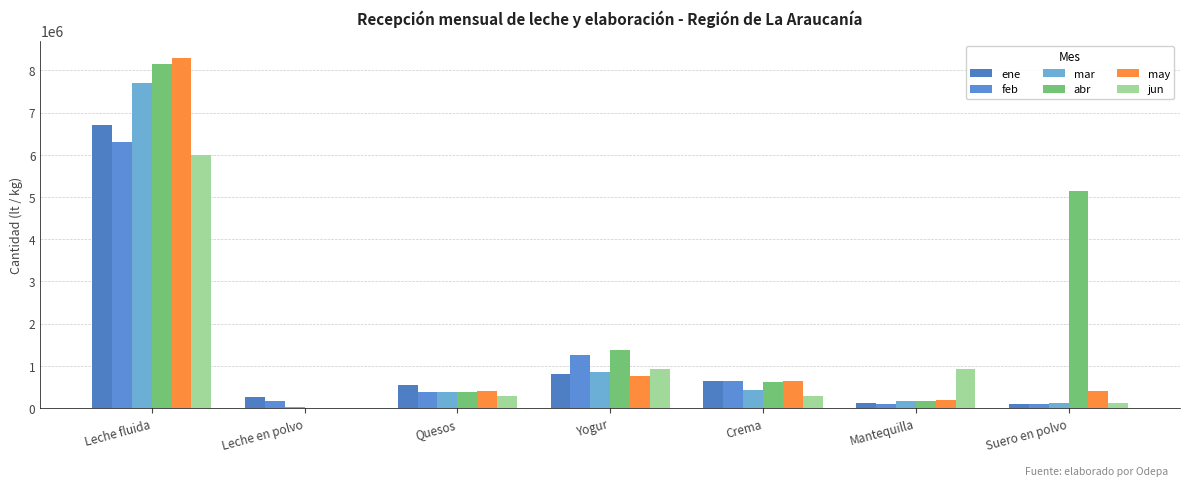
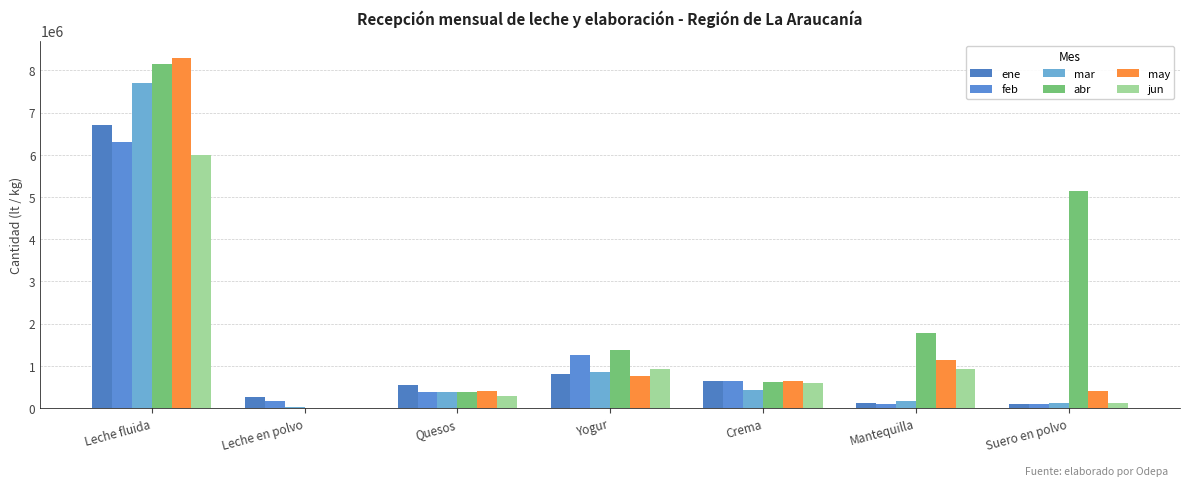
jun, Crema: 300000 -> 600000
abr, Mantequilla: 200000 -> 1800000
may, Mantequilla: 200000 -> 1100000
